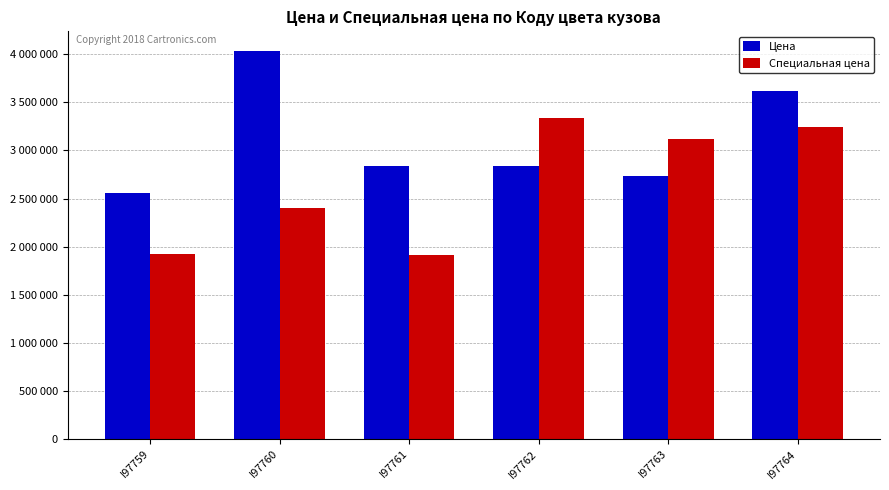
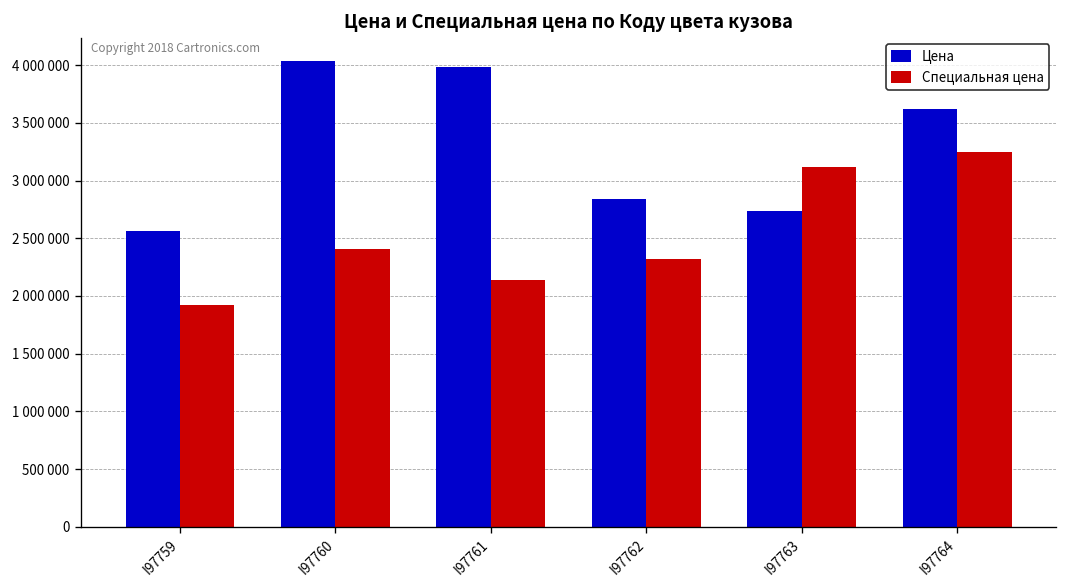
Цена, I97761: 2800000 -> 4000000
Специальная цена, I97761: 1900000 -> 2100000
Специальная цена, I97762: 3300000 -> 2300000
